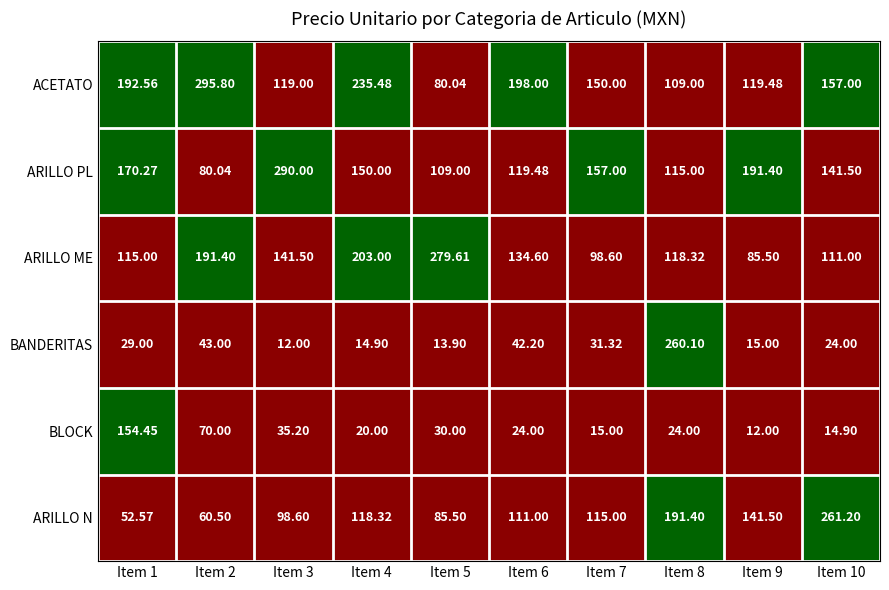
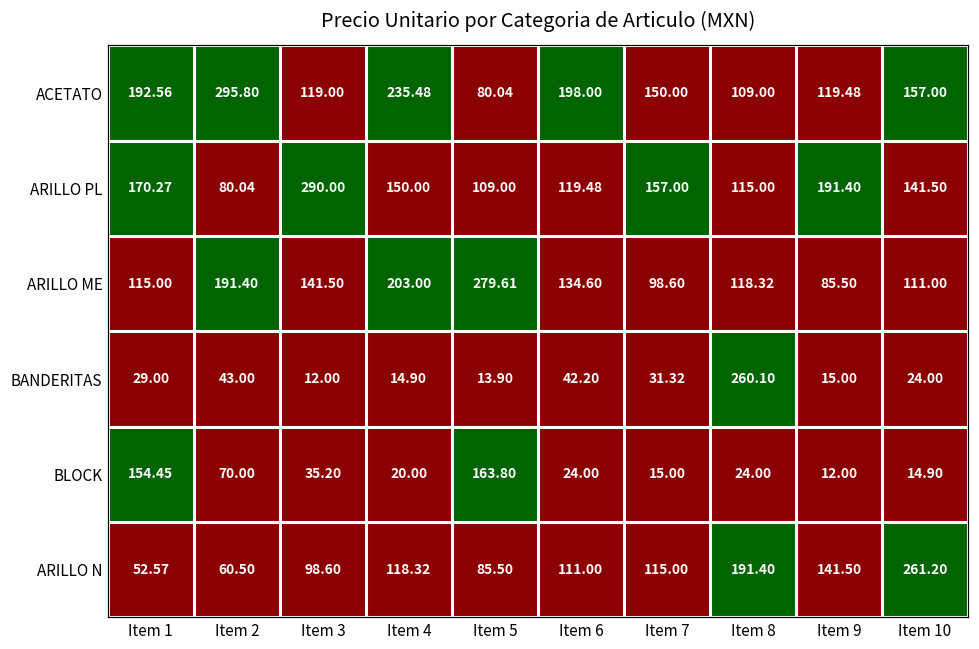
BLOCK, Item 5: 30.00 -> 163.80
